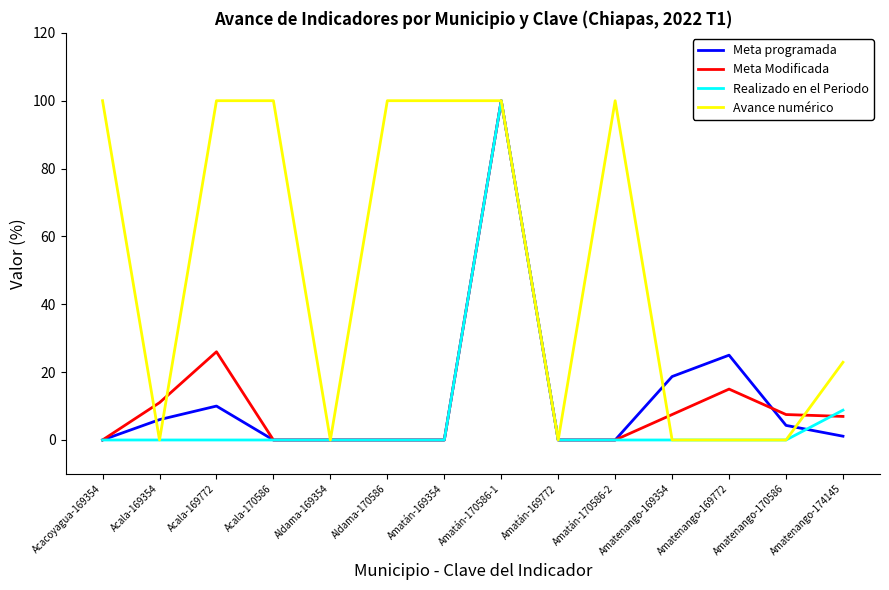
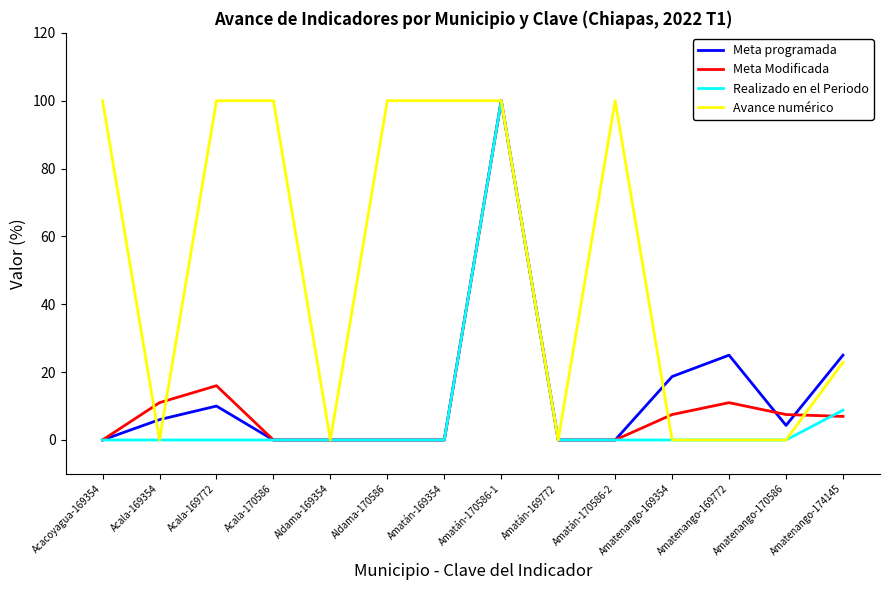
Meta Modificada, Acala-169772: 26 -> 16
Meta Modificada, Amatenango-169772: 15 -> 11
Meta programada, Amatenango-174145: 1 -> 25
